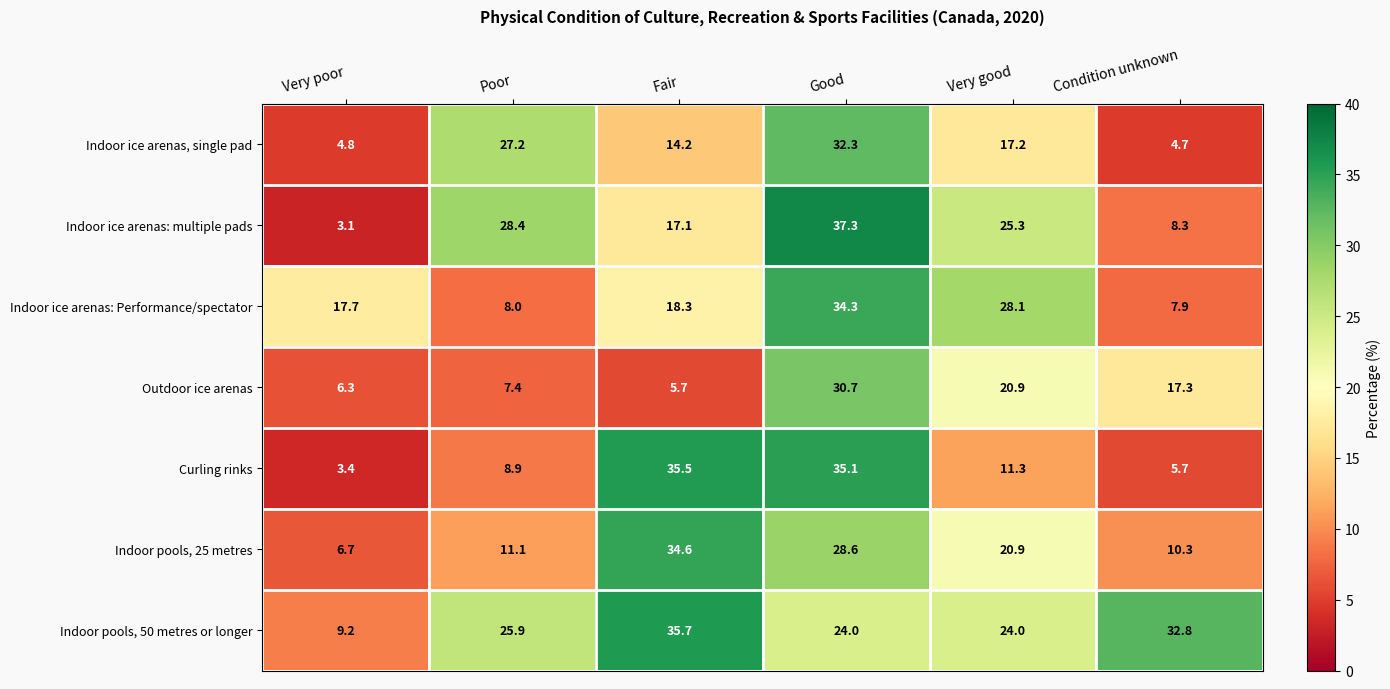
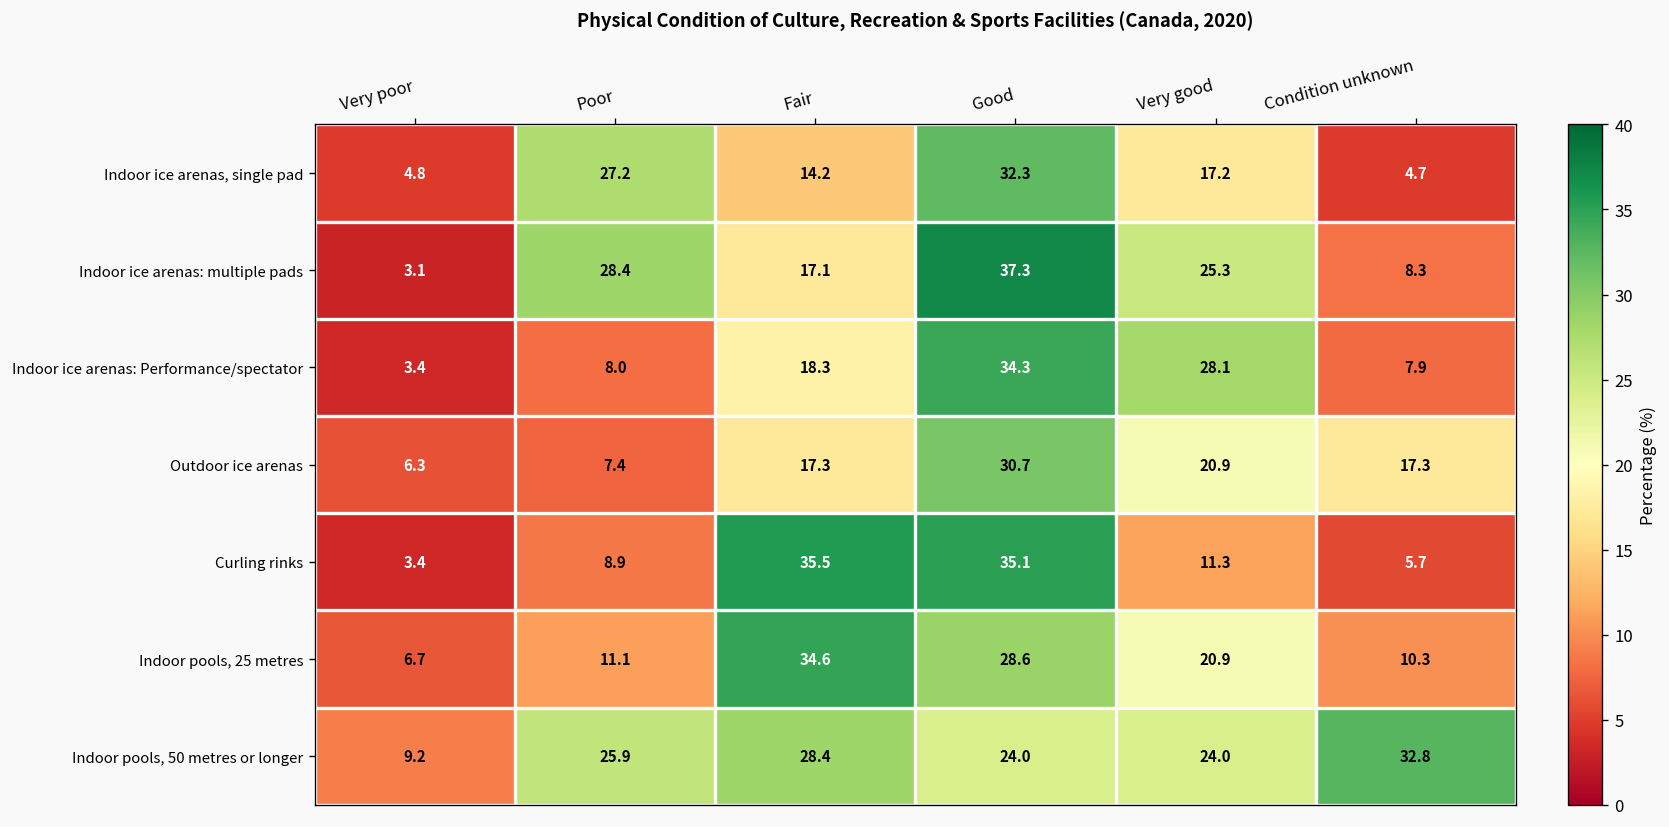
Indoor ice arenas: Performance/spectator, Very poor: 17.7 -> 3.4
Outdoor ice arenas, Fair: 5.7 -> 17.3
Indoor pools, 50 metres or longer, Fair: 35.7 -> 28.4
